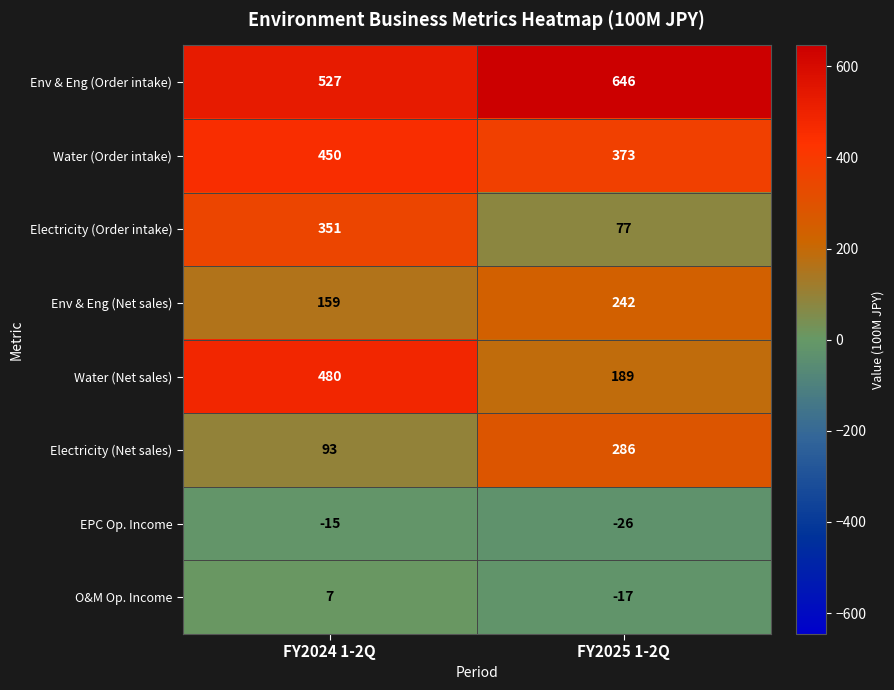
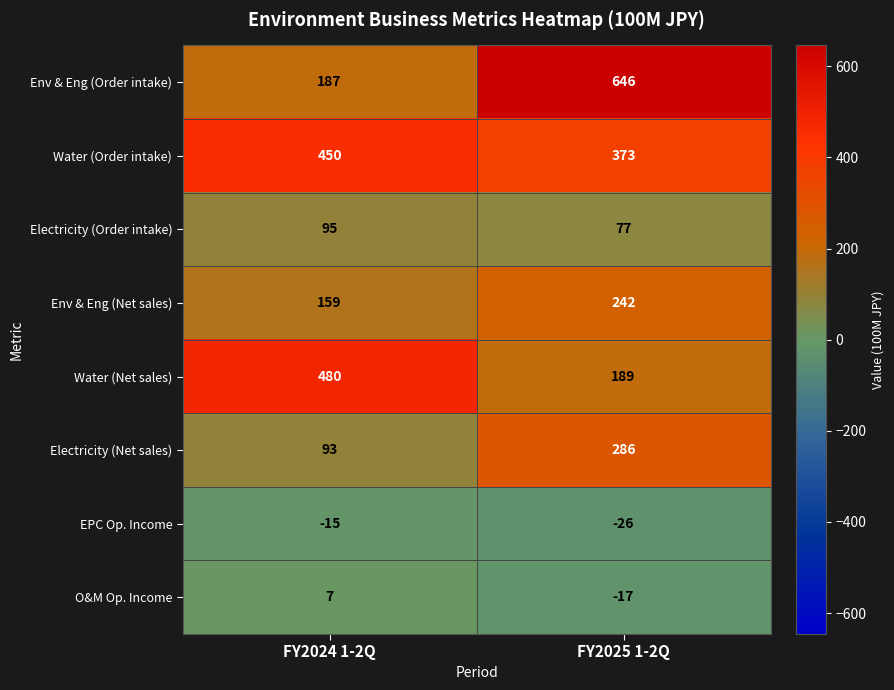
Env & Eng (Order intake), FY2024 1-2Q: 527 -> 187
Electricity (Order intake), FY2024 1-2Q: 351 -> 95
